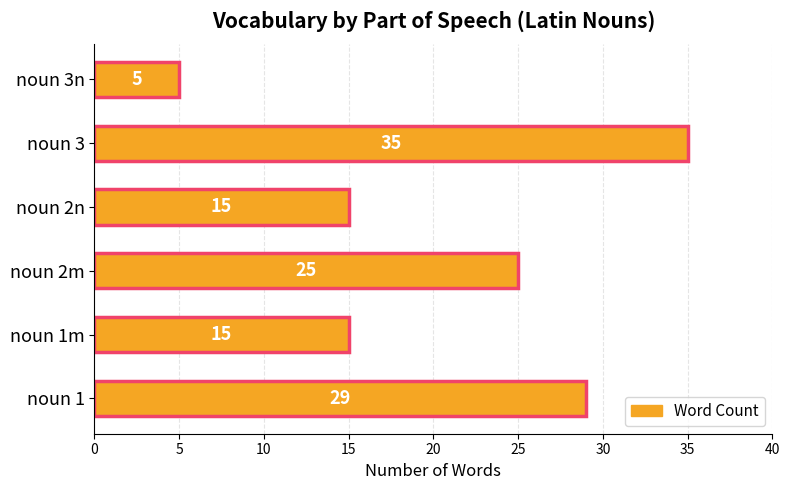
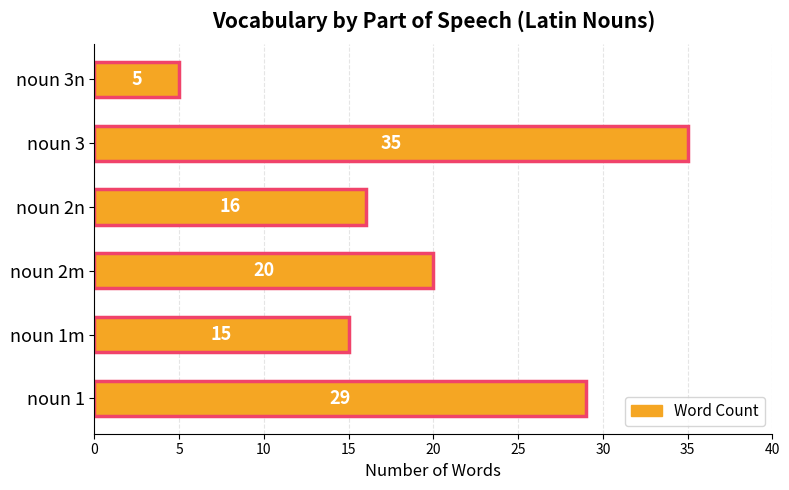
noun 2n: 15 -> 16
noun 2m: 25 -> 20
